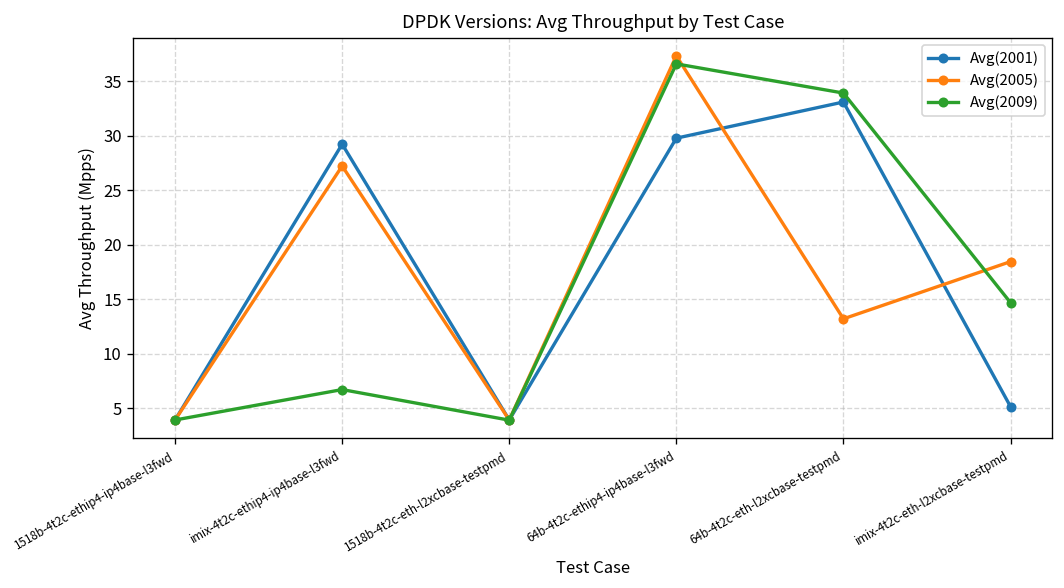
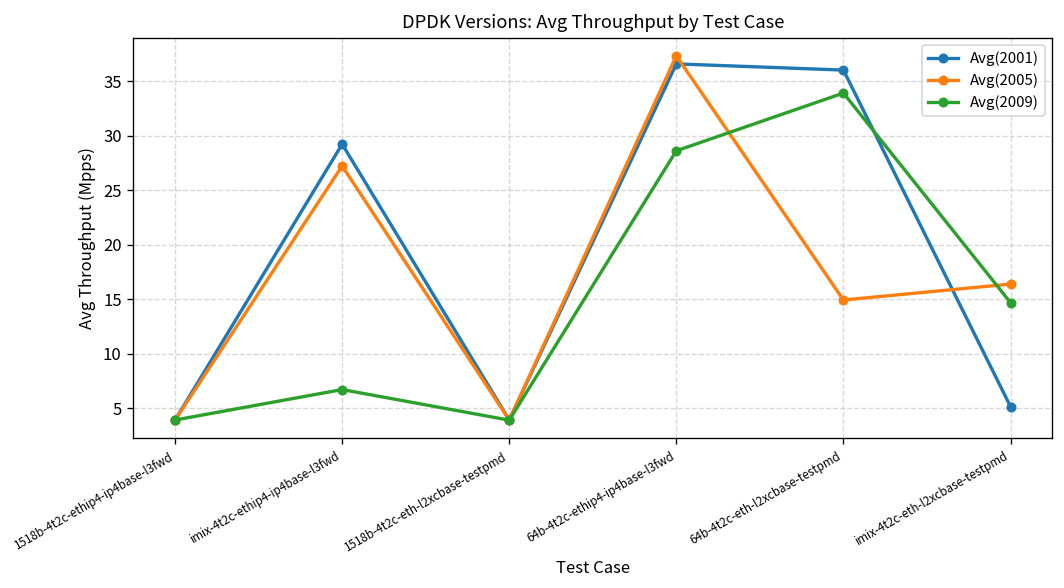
Avg(2001), 64b-4t2c-ethip4-ip4base-l3fwd: 30 -> 37
Avg(2009), 64b-4t2c-ethip4-ip4base-l3fwd: 37 -> 29
Avg(2001), 64b-4t2c-eth-l2xcbase-testpmd: 33 -> 36
Avg(2005), 64b-4t2c-eth-l2xcbase-testpmd: 13 -> 15
Avg(2005), imix-4t2c-eth-l2xcbase-testpmd: 18 -> 16
